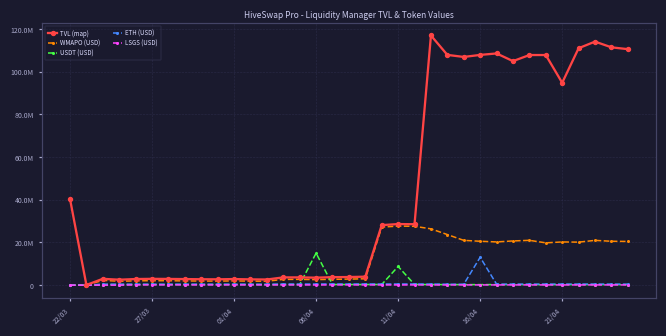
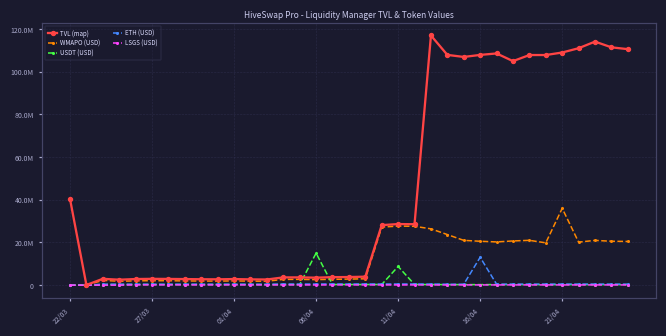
TVL (map), 21/04: 95000000 -> 109000000
WMAPO (USD), 21/04: 20000000 -> 36000000
